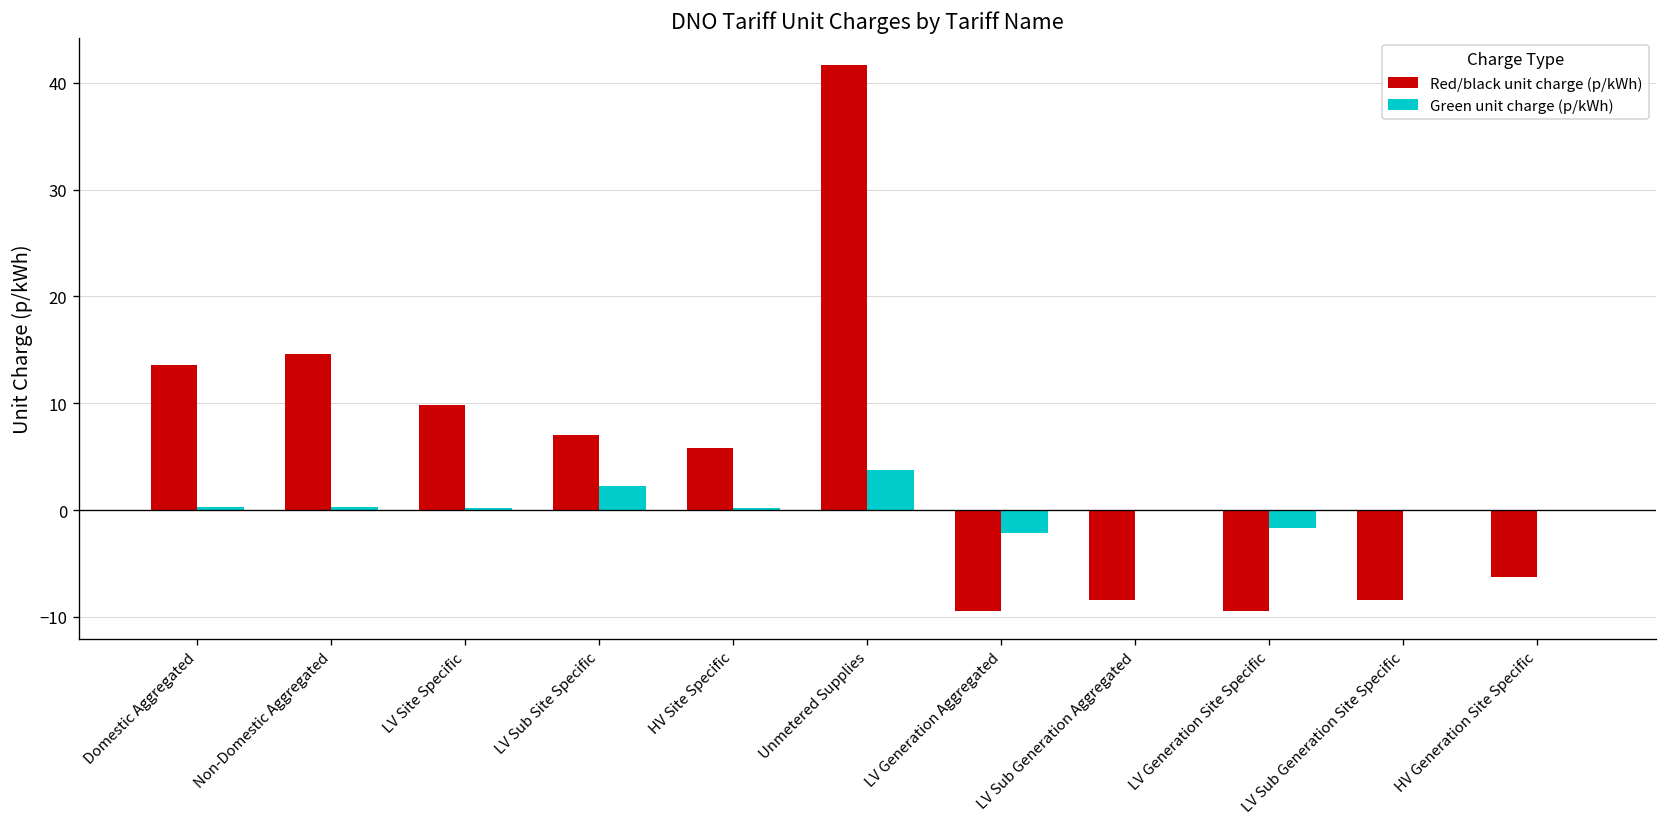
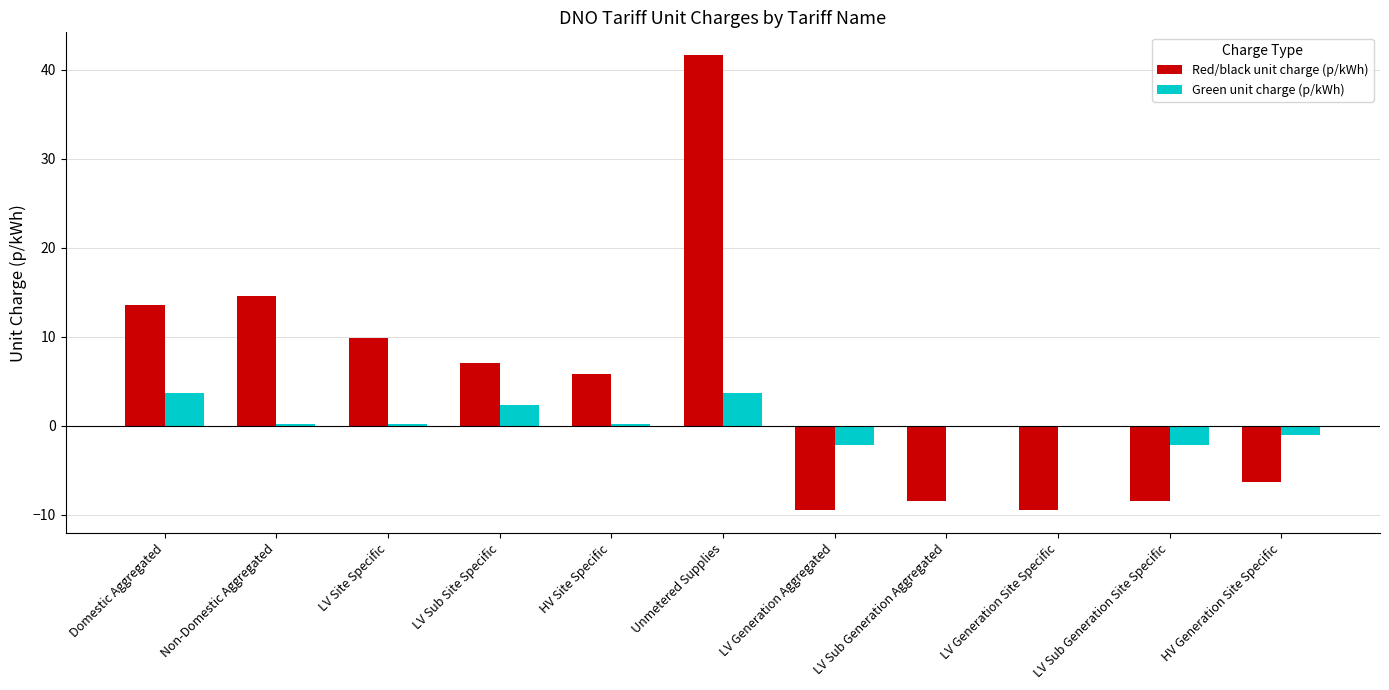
Green unit charge (p/kWh), Domestic Aggregated: 0 -> 4
Green unit charge (p/kWh), LV Generation Site Specific: -2 -> 0
Green unit charge (p/kWh), LV Sub Generation Site Specific: 0 -> -2
Green unit charge (p/kWh), HV Generation Site Specific: 0 -> -1
